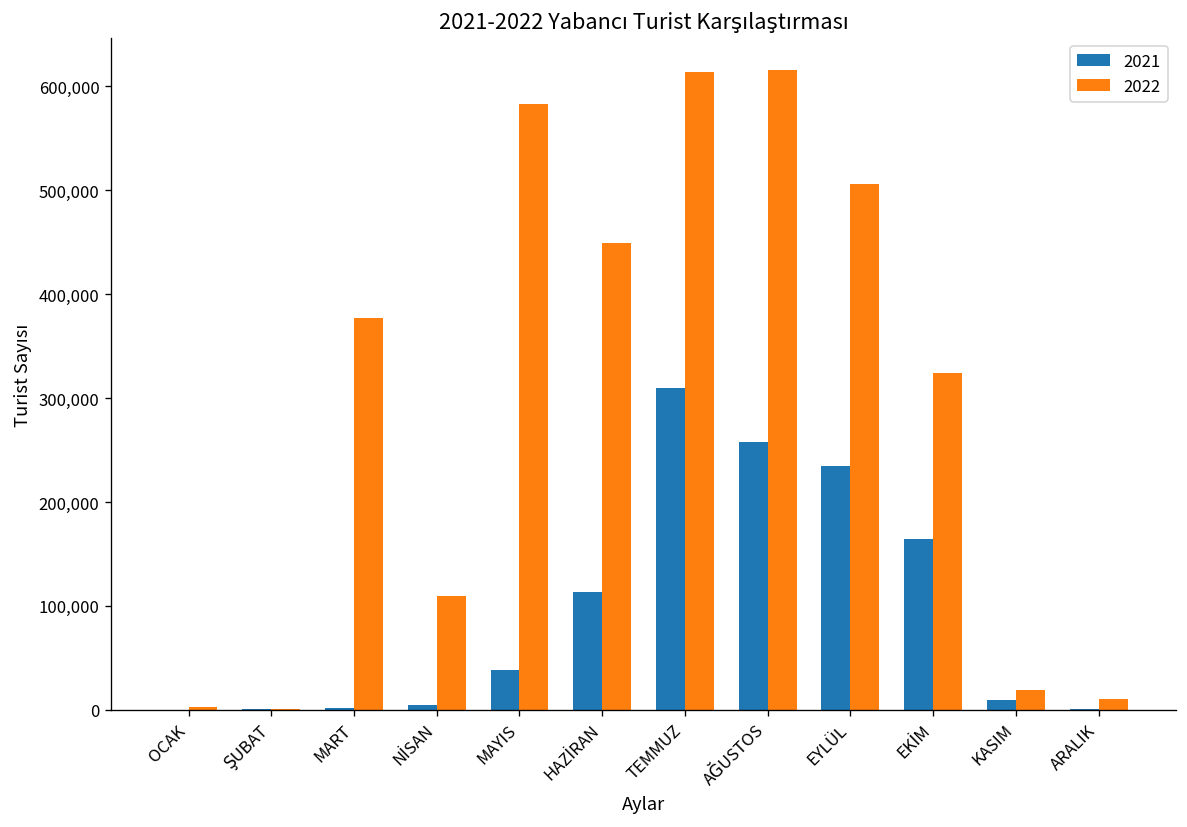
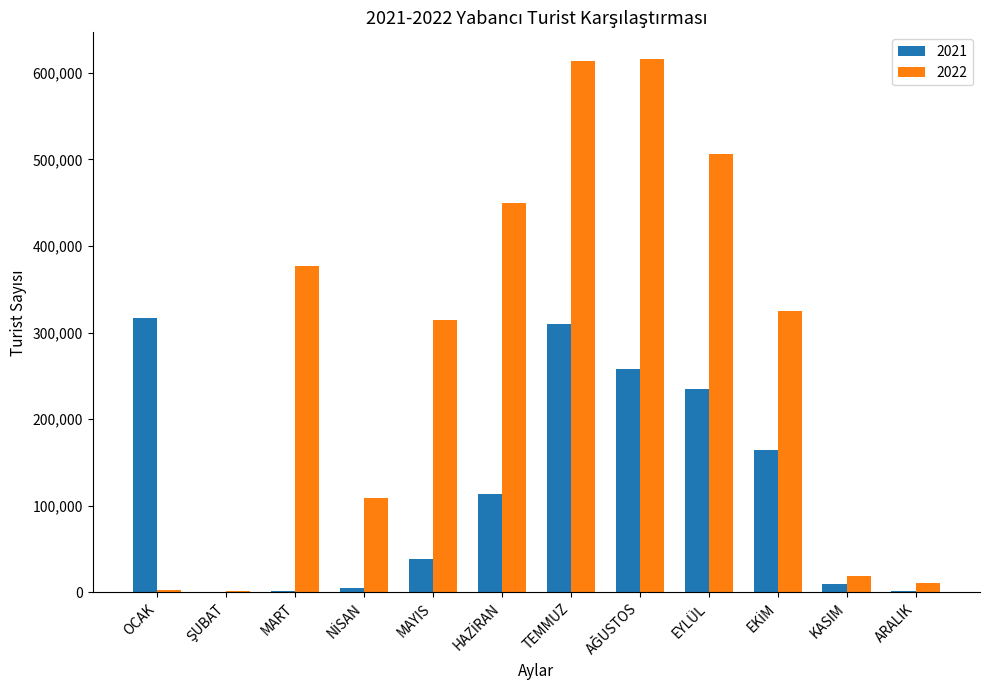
2021, OCAK: 0 -> 320,000
2022, MAYIS: 580,000 -> 310,000
